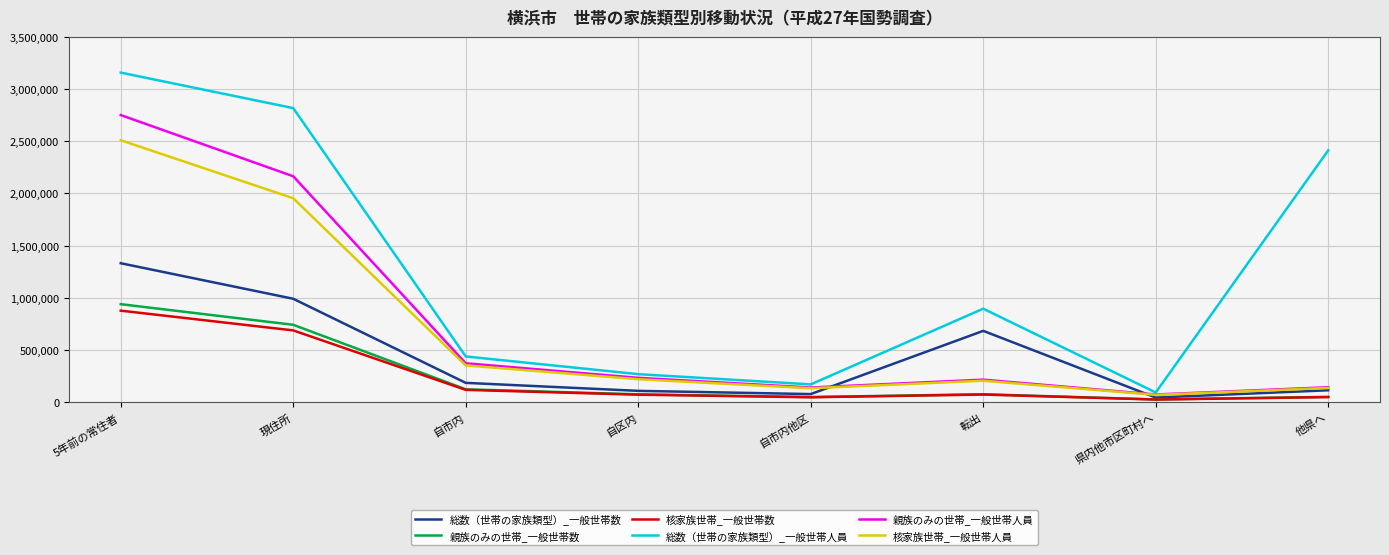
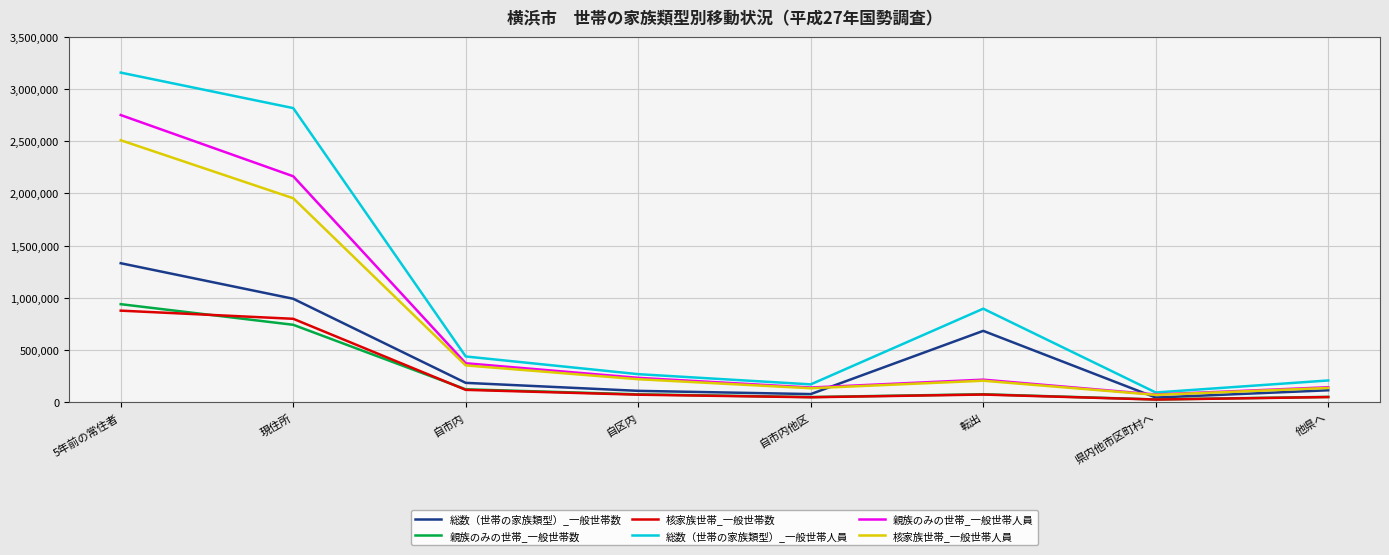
核家族世帯_一般世帯数, 現住所: 690,000 -> 800,000
総数（世帯の家族類型）_一般世帯人員, 他県へ: 2,410,000 -> 210,000
